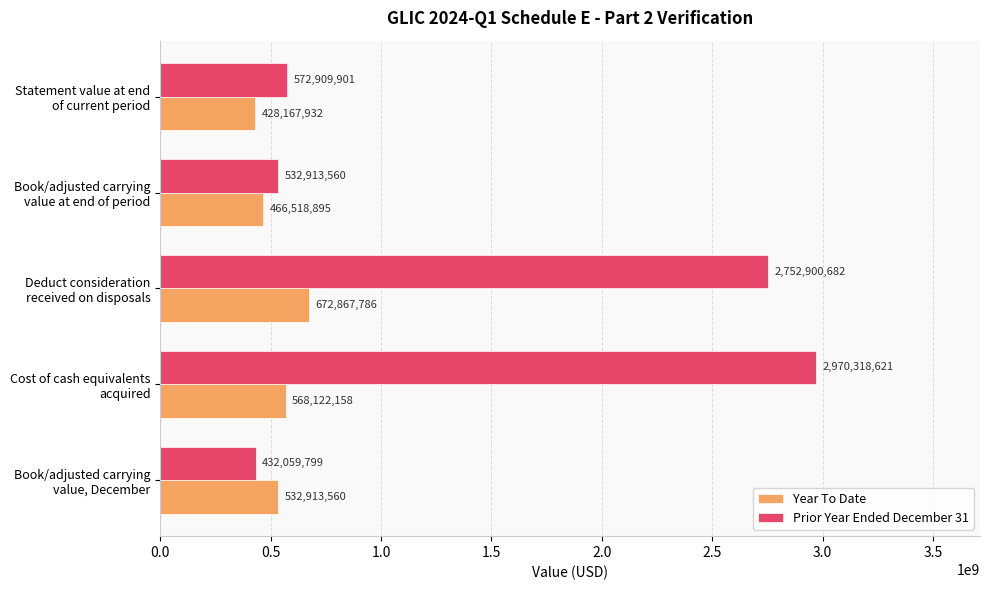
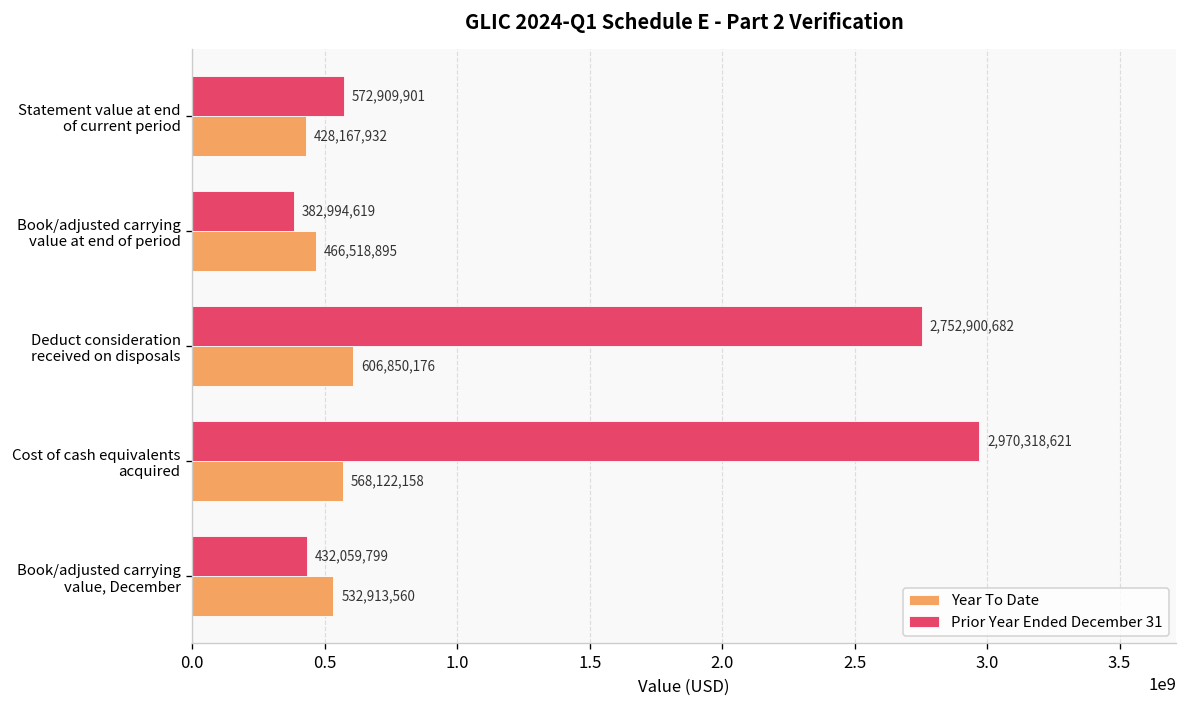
Prior Year Ended December 31, Book/adjusted carrying value at end of period: 532,913,560 -> 382,994,619
Year To Date, Deduct consideration received on disposals: 672,867,786 -> 606,850,176
